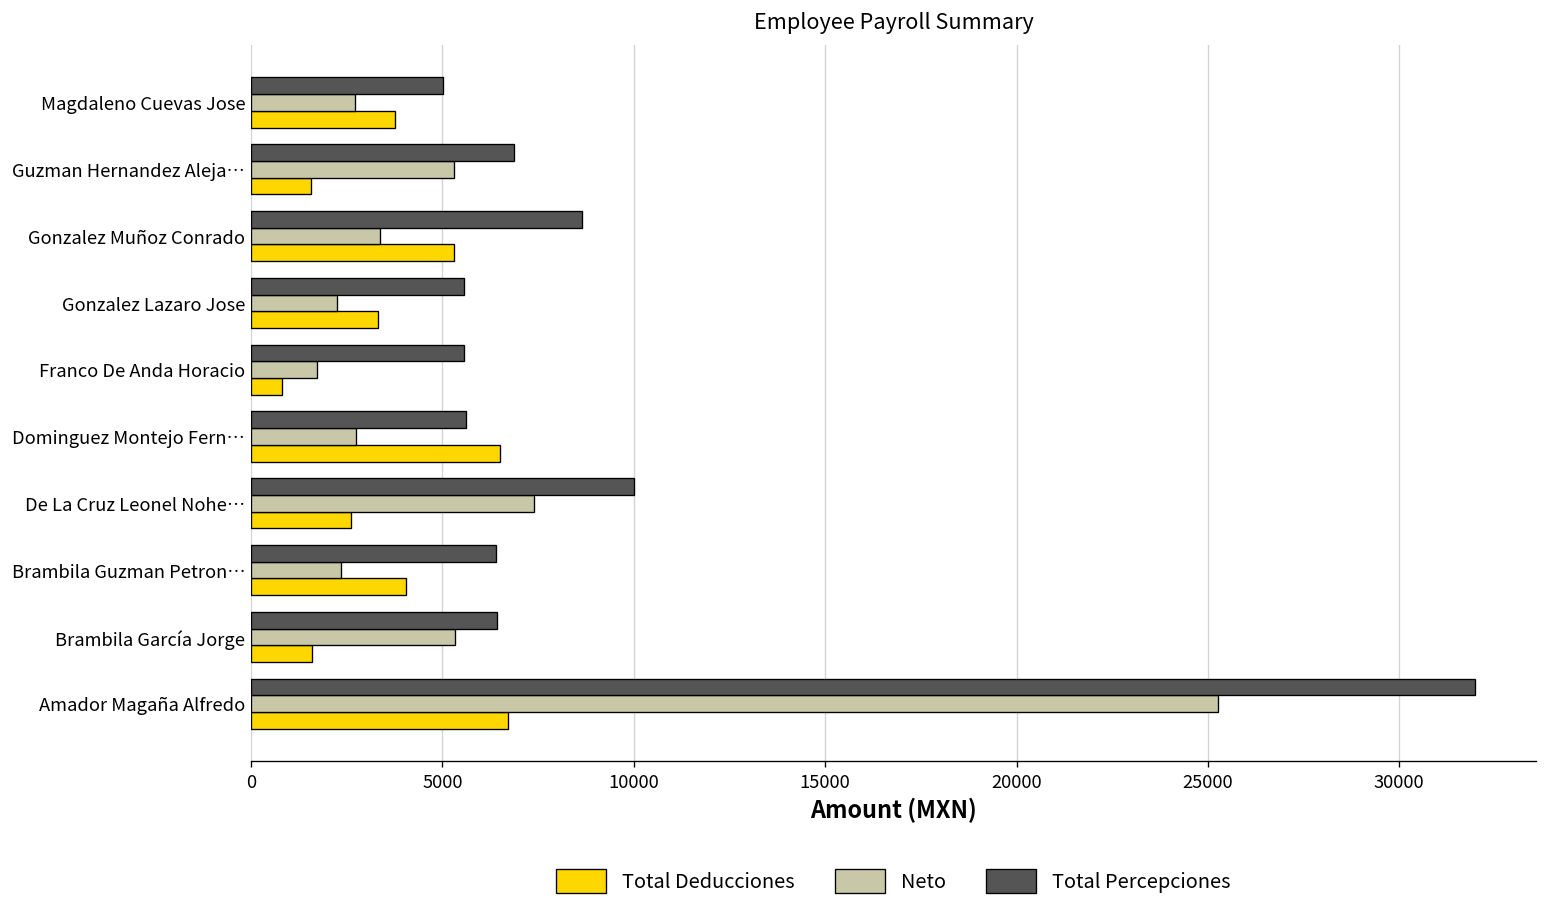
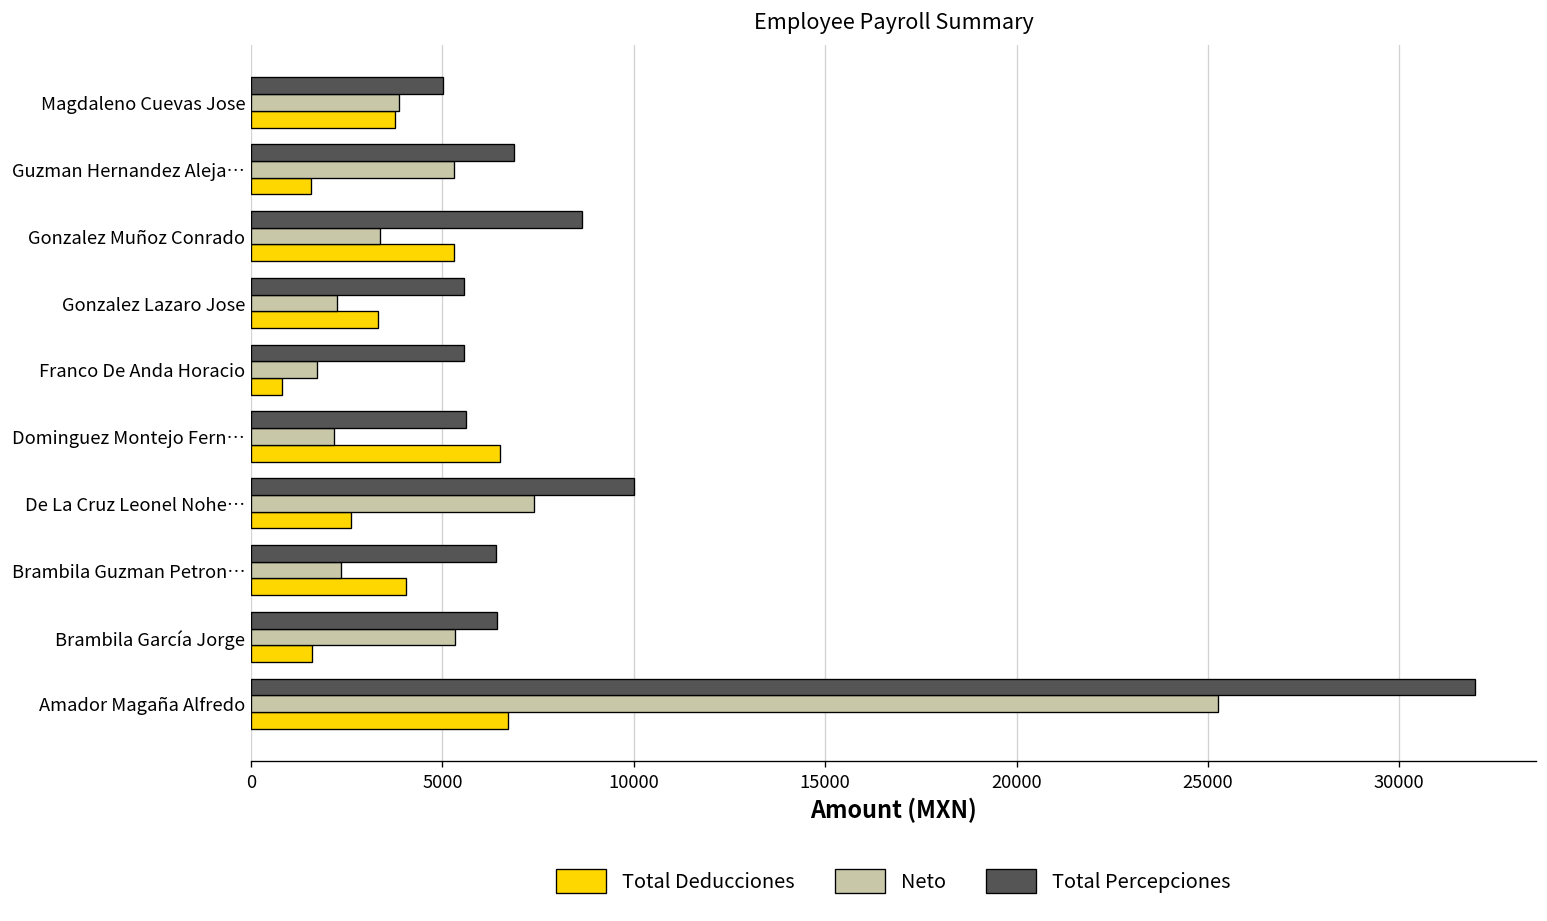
Neto, Magdaleno Cuevas Jose: 2700 -> 3900
Neto, Dominguez Montejo Fern…: 2700 -> 2200
